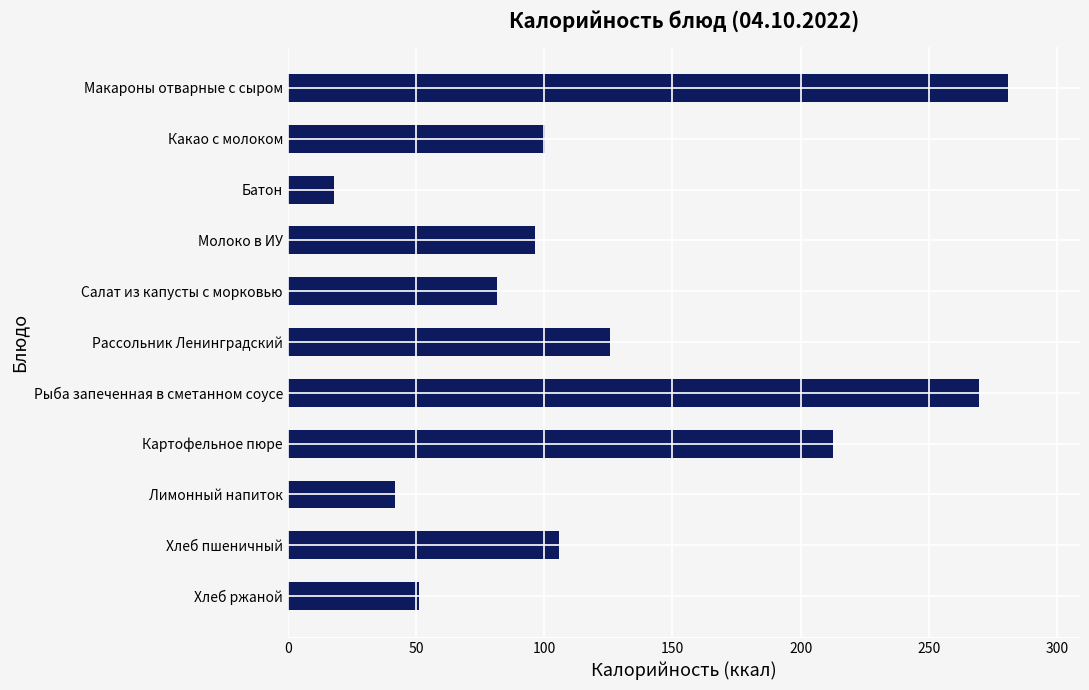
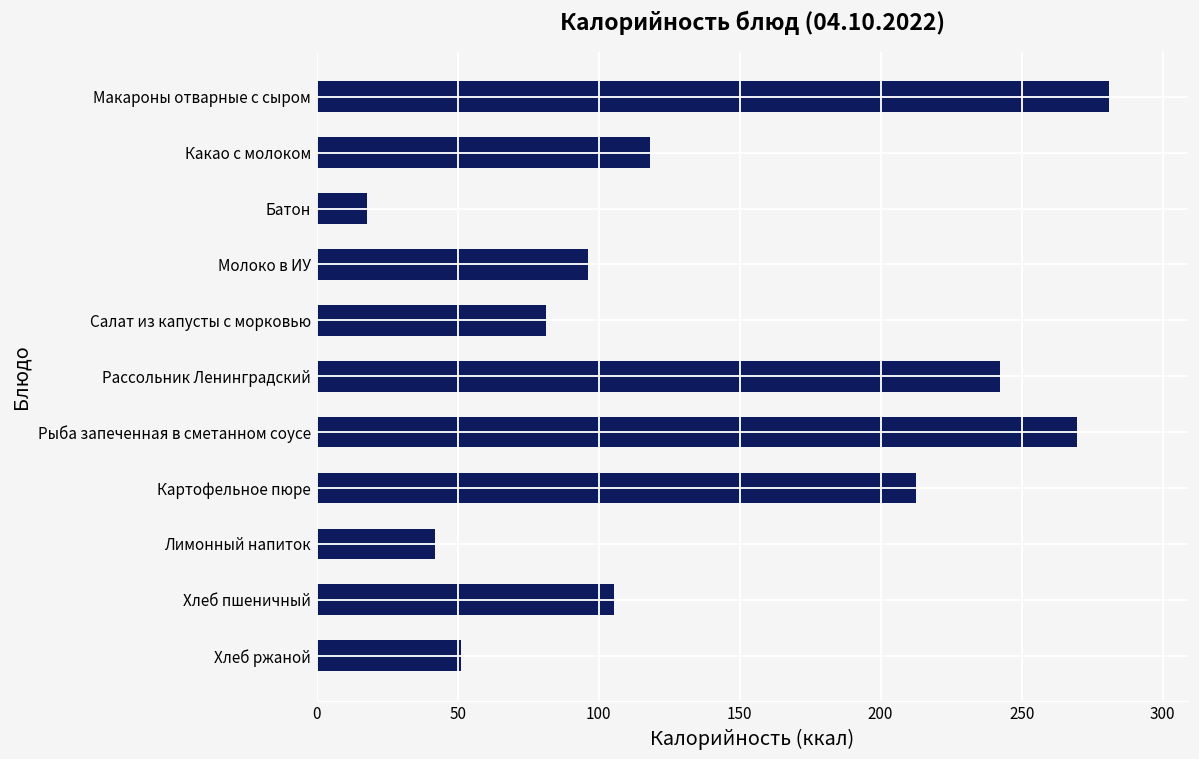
Какао с молоком: 100 -> 118
Рассольник Ленинградский: 126 -> 242
